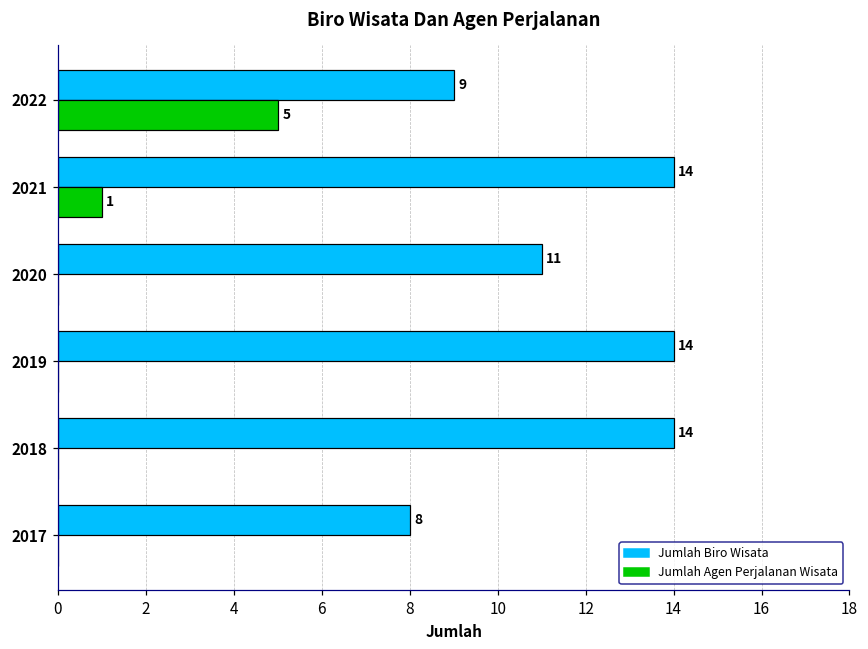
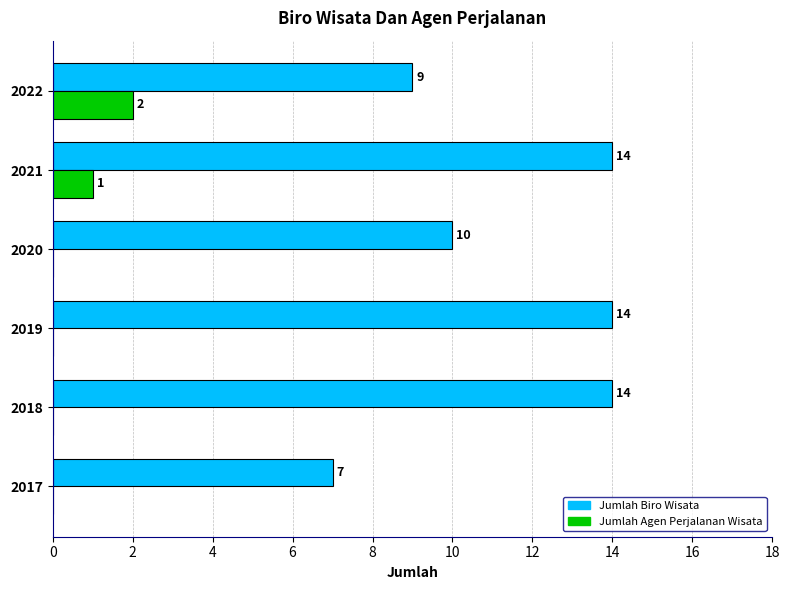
Jumlah Agen Perjalanan Wisata, 2022: 5 -> 2
Jumlah Biro Wisata, 2020: 11 -> 10
Jumlah Biro Wisata, 2017: 8 -> 7
